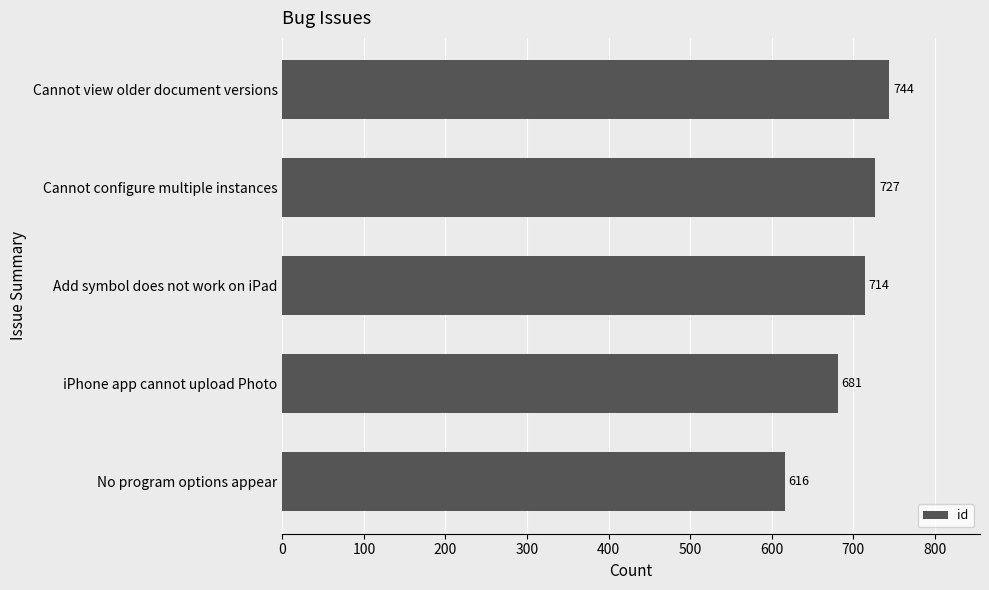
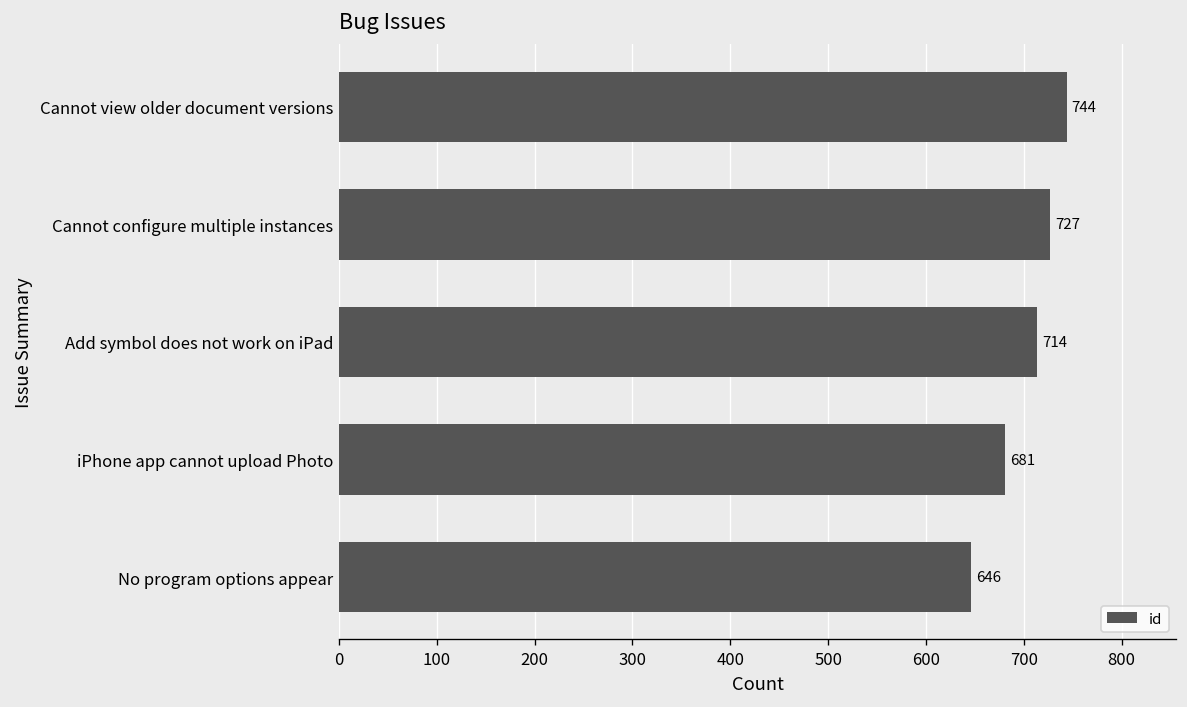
No program options appear: 616 -> 646
